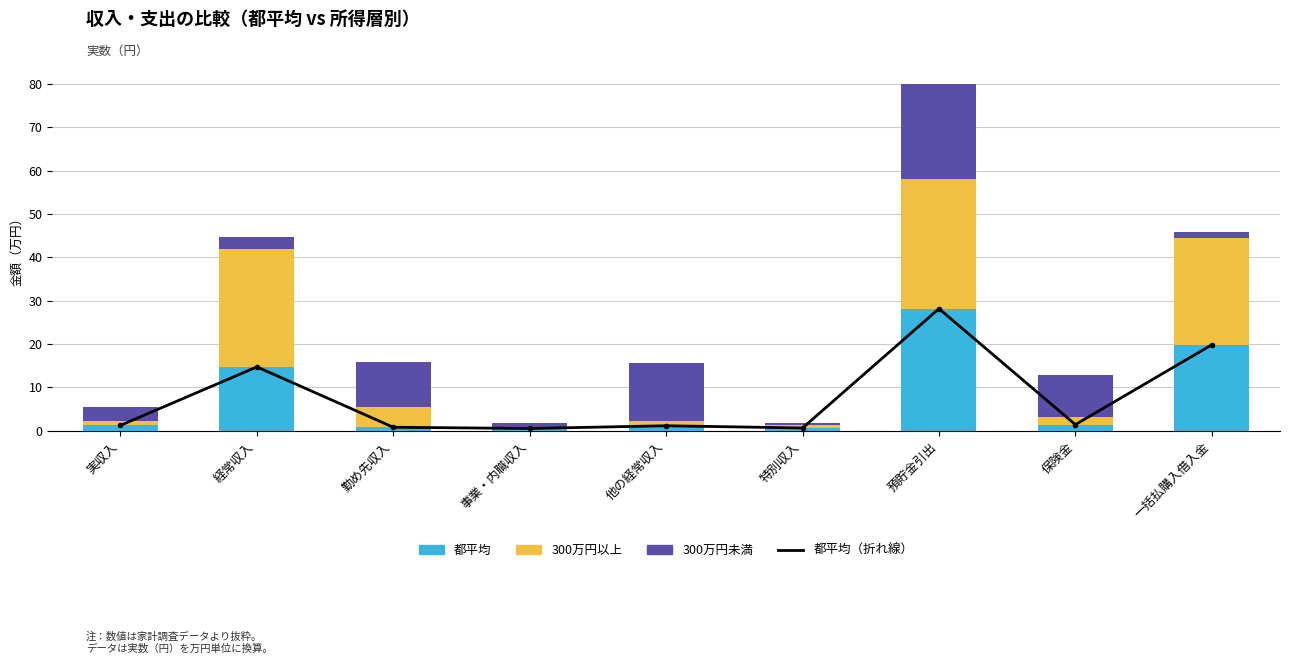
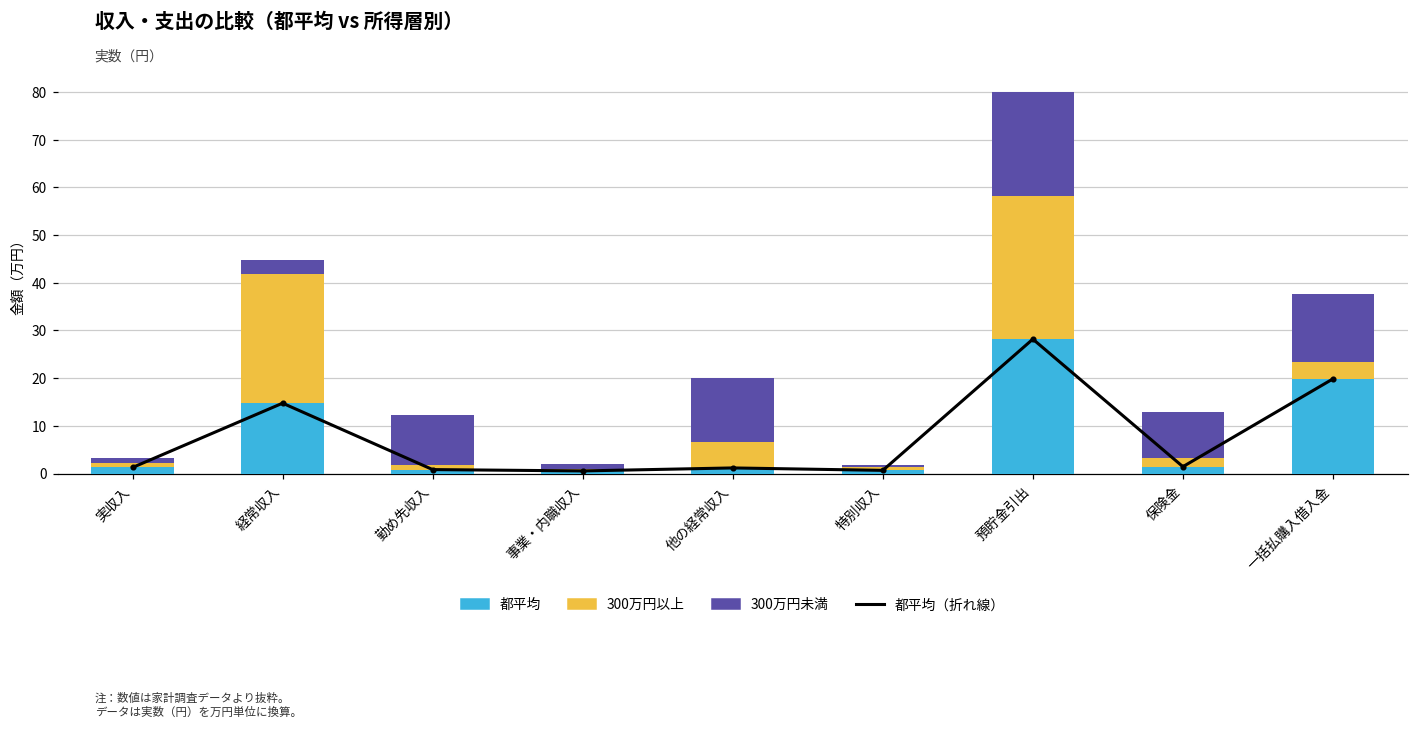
300万円未満, 実収入: 3 -> 1
300万円以上, 勤め先収入: 5 -> 1
300万円以上, 他の経常収入: 1 -> 5
300万円以上, 一括払購入借入金: 25 -> 3
300万円未満, 一括払購入借入金: 1 -> 14
